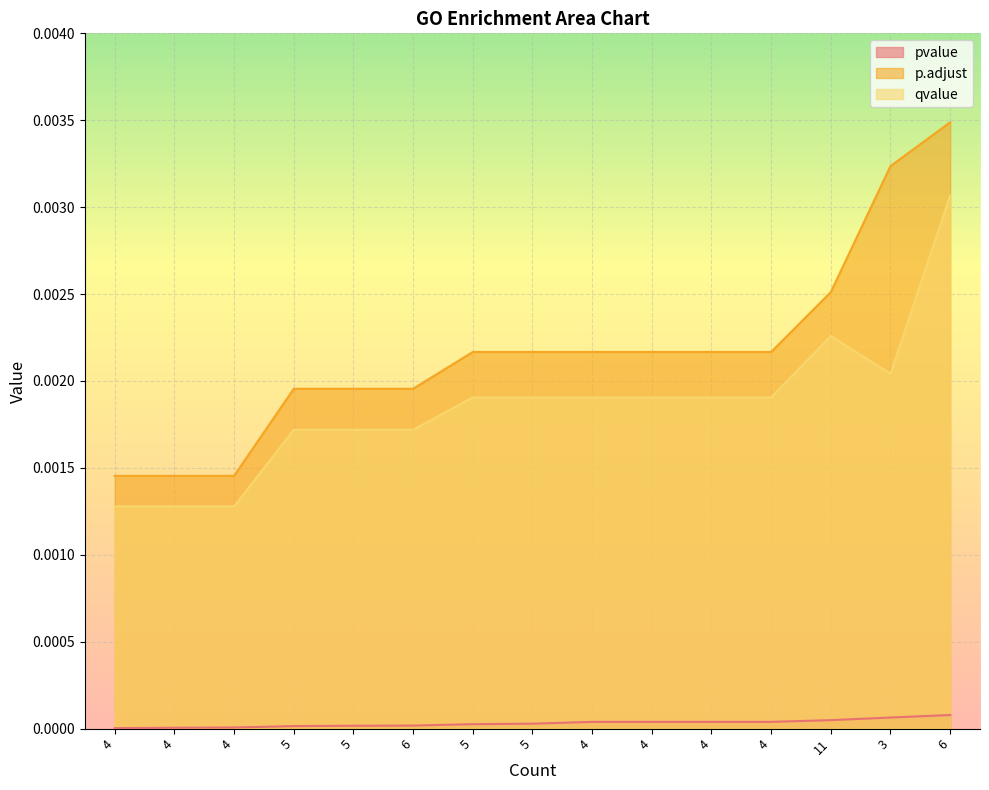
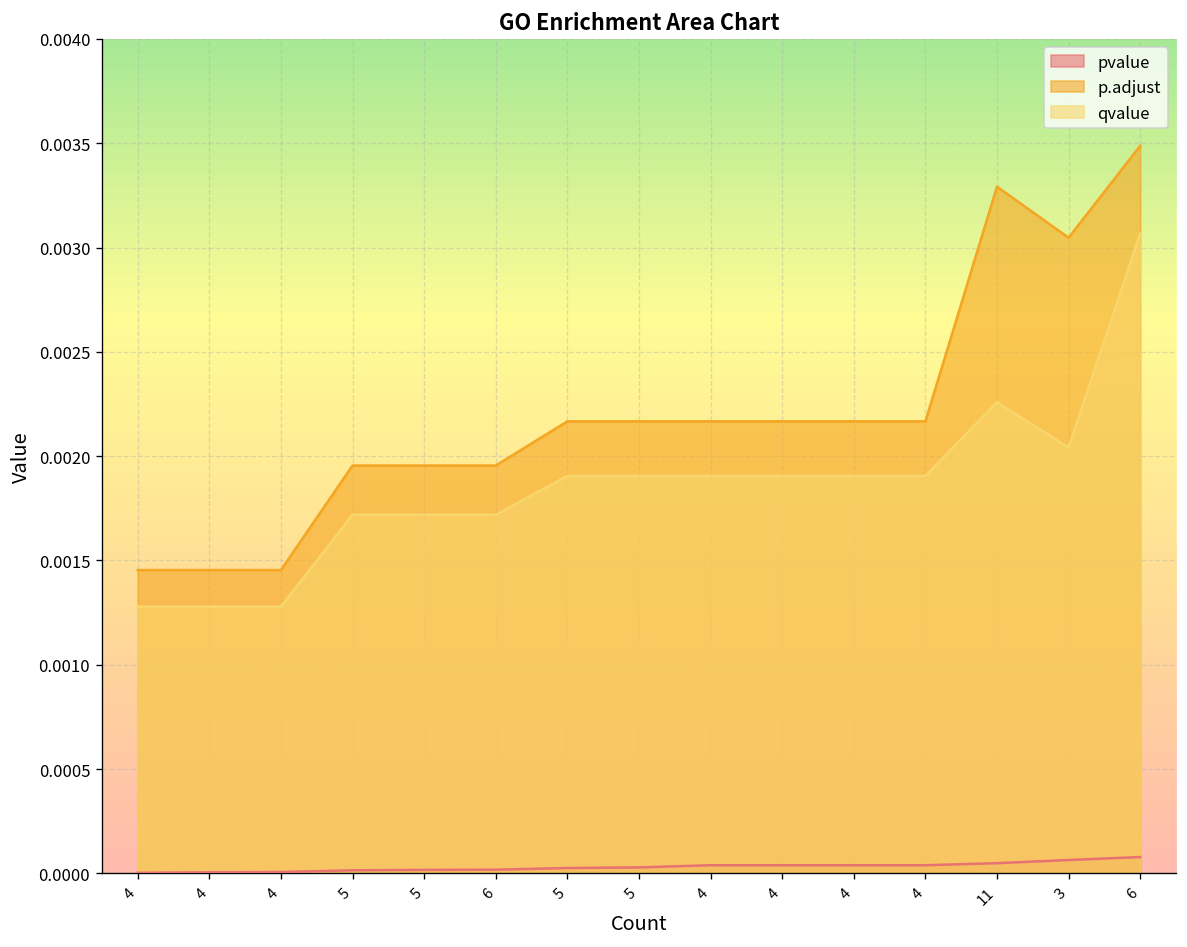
p.adjust, 11: 0.00251 -> 0.00329
p.adjust, 3: 0.00324 -> 0.00305
